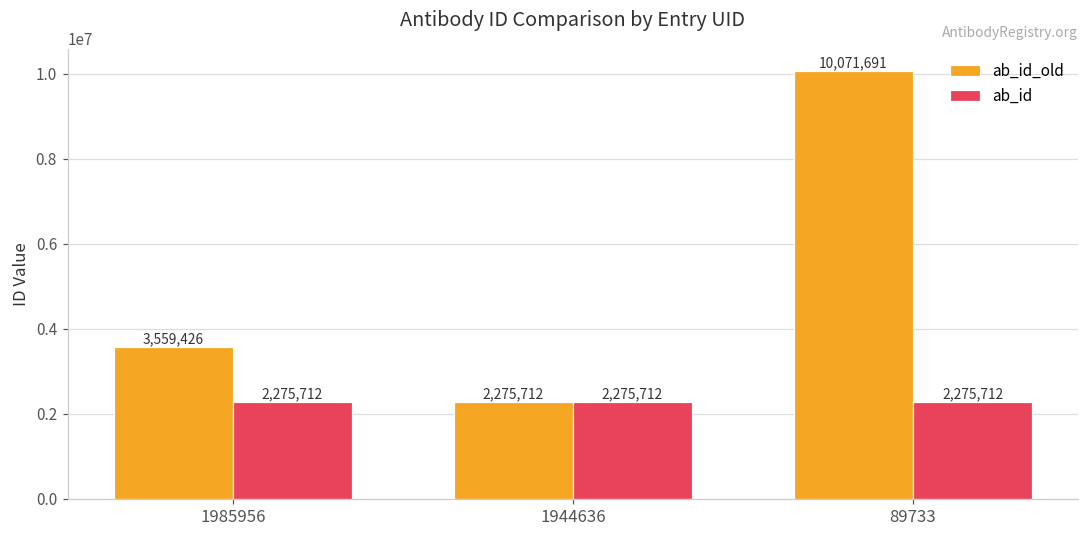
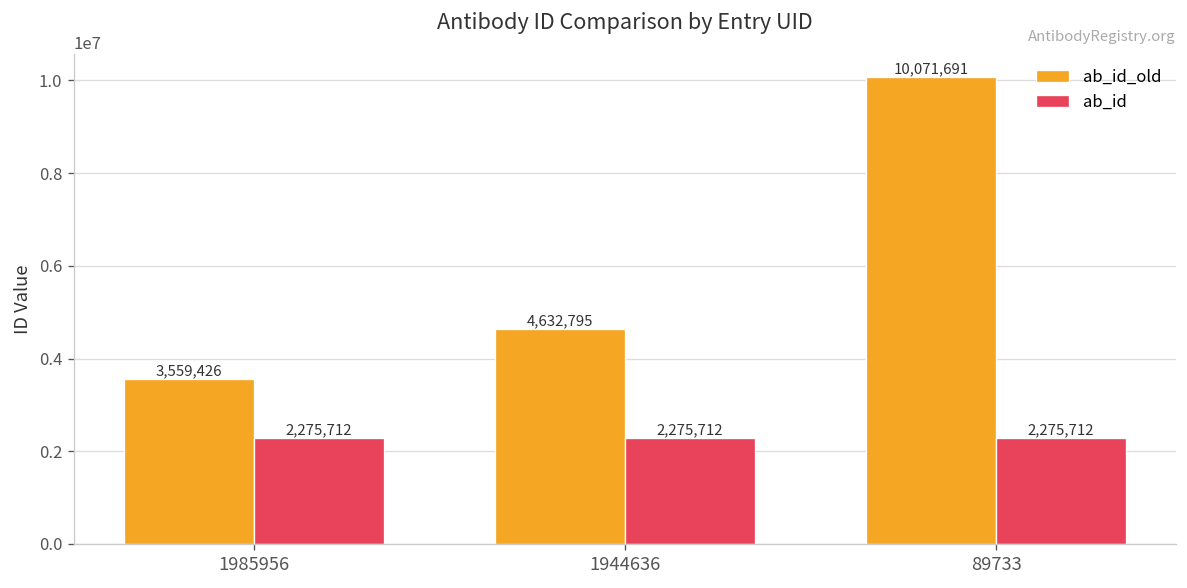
ab_id_old, 1944636: 2,275,712 -> 4,632,795
